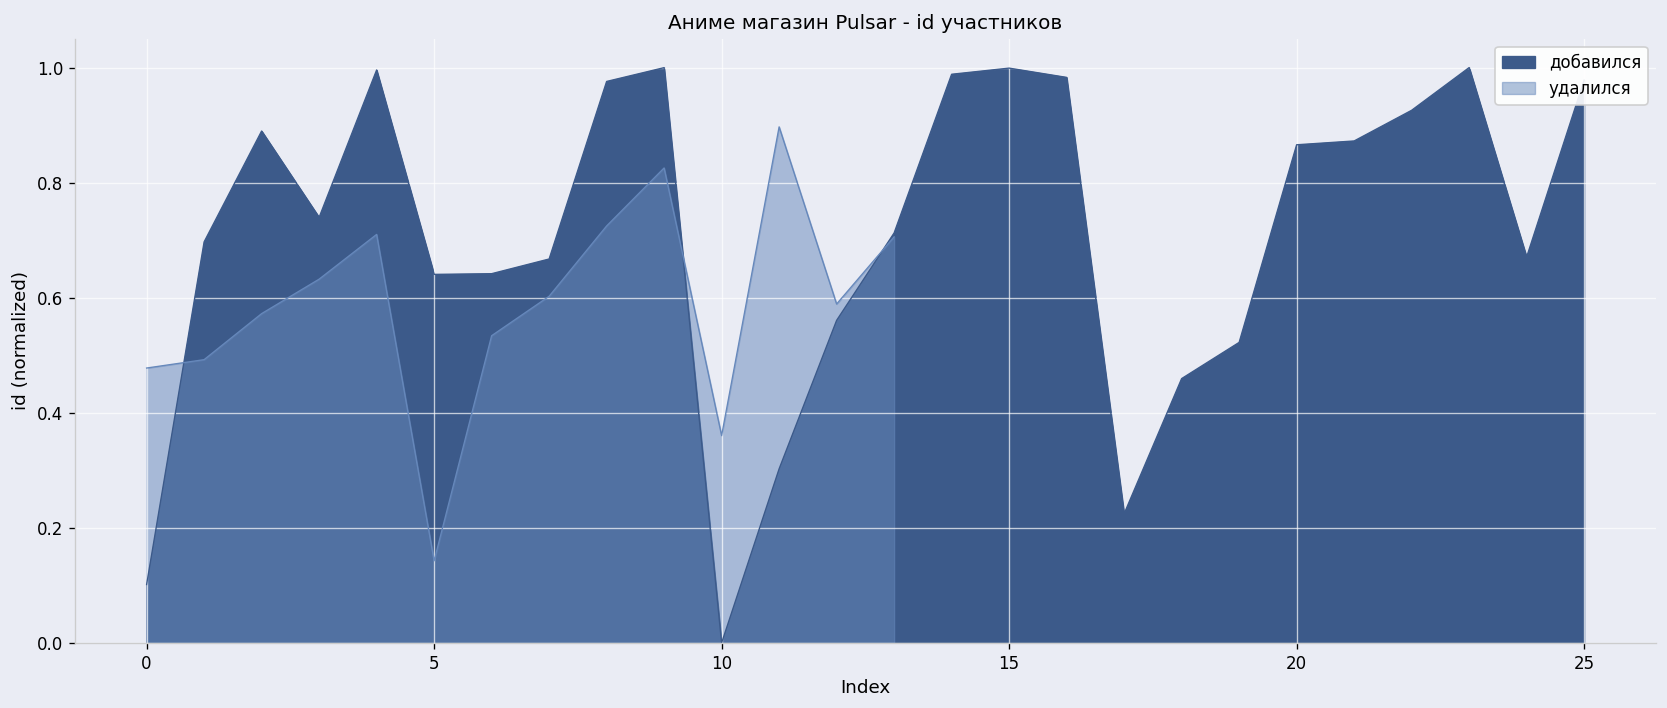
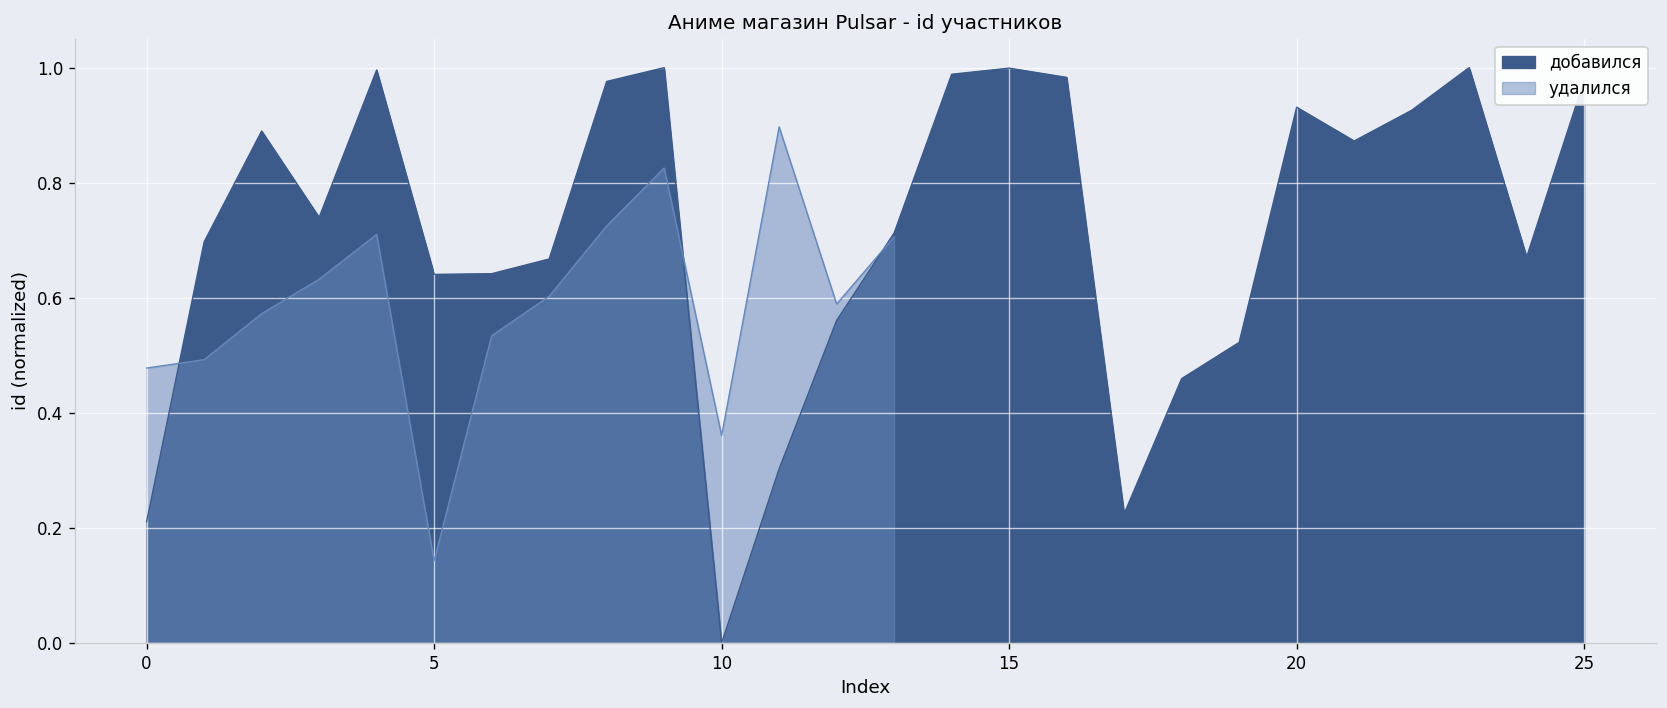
добавился, 0: 0.10 -> 0.21
добавился, 20: 0.87 -> 0.93
